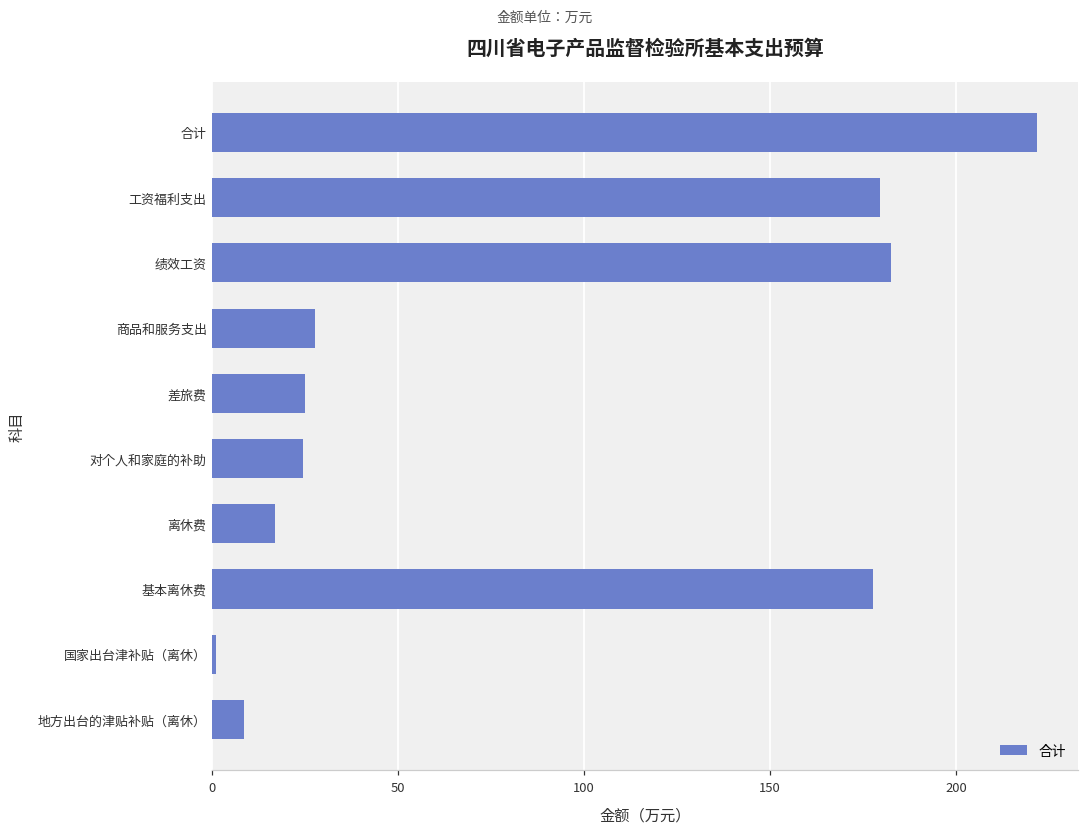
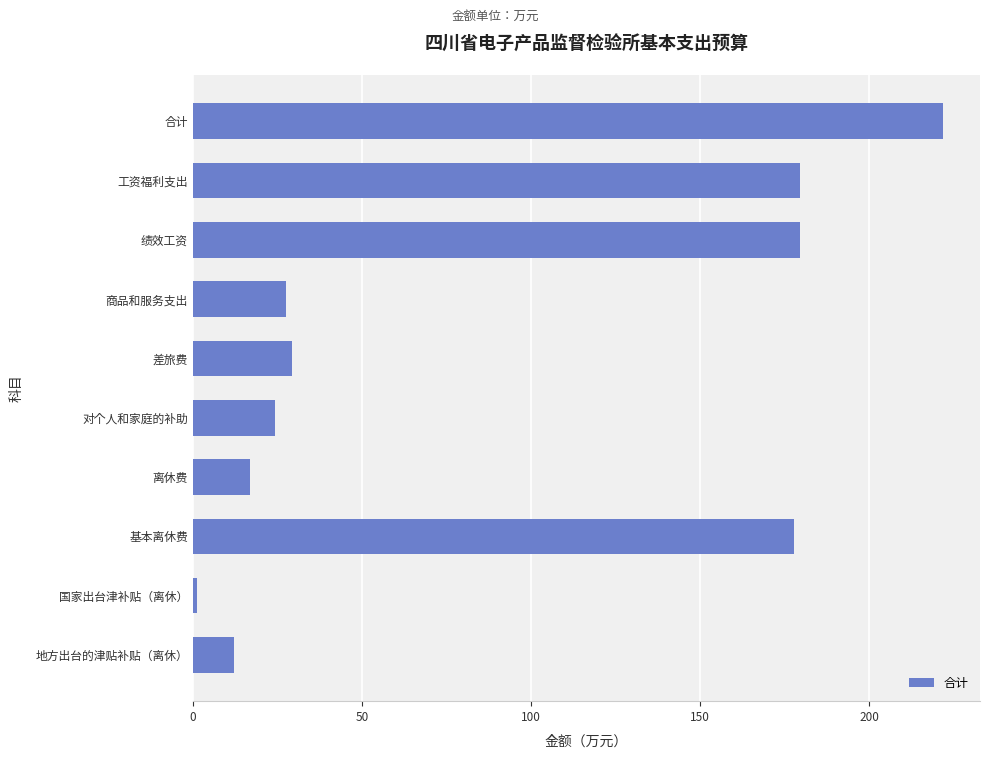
绩效工资: 183 -> 180
差旅费: 25 -> 29
地方出台的津贴补贴（离休）: 9 -> 12
